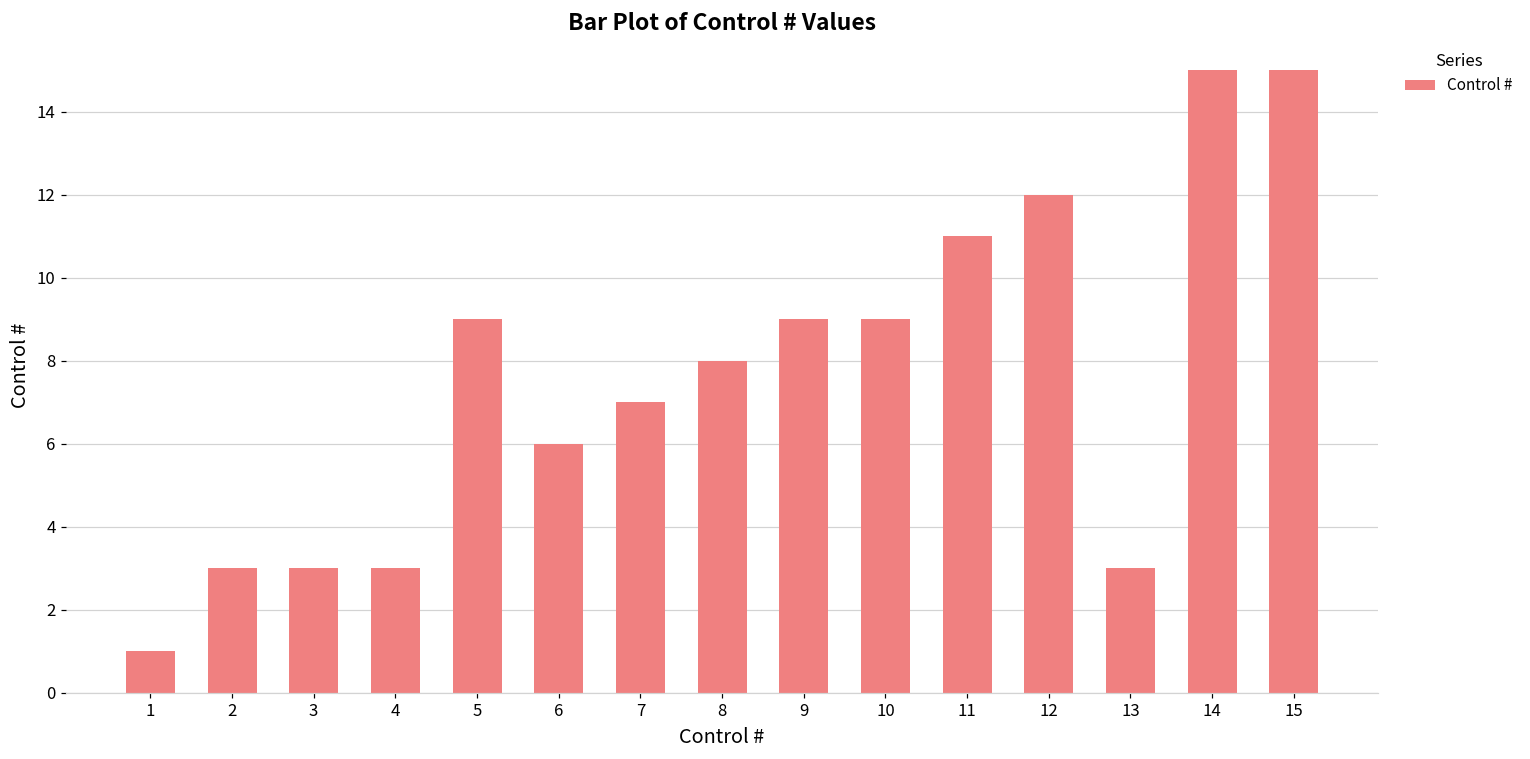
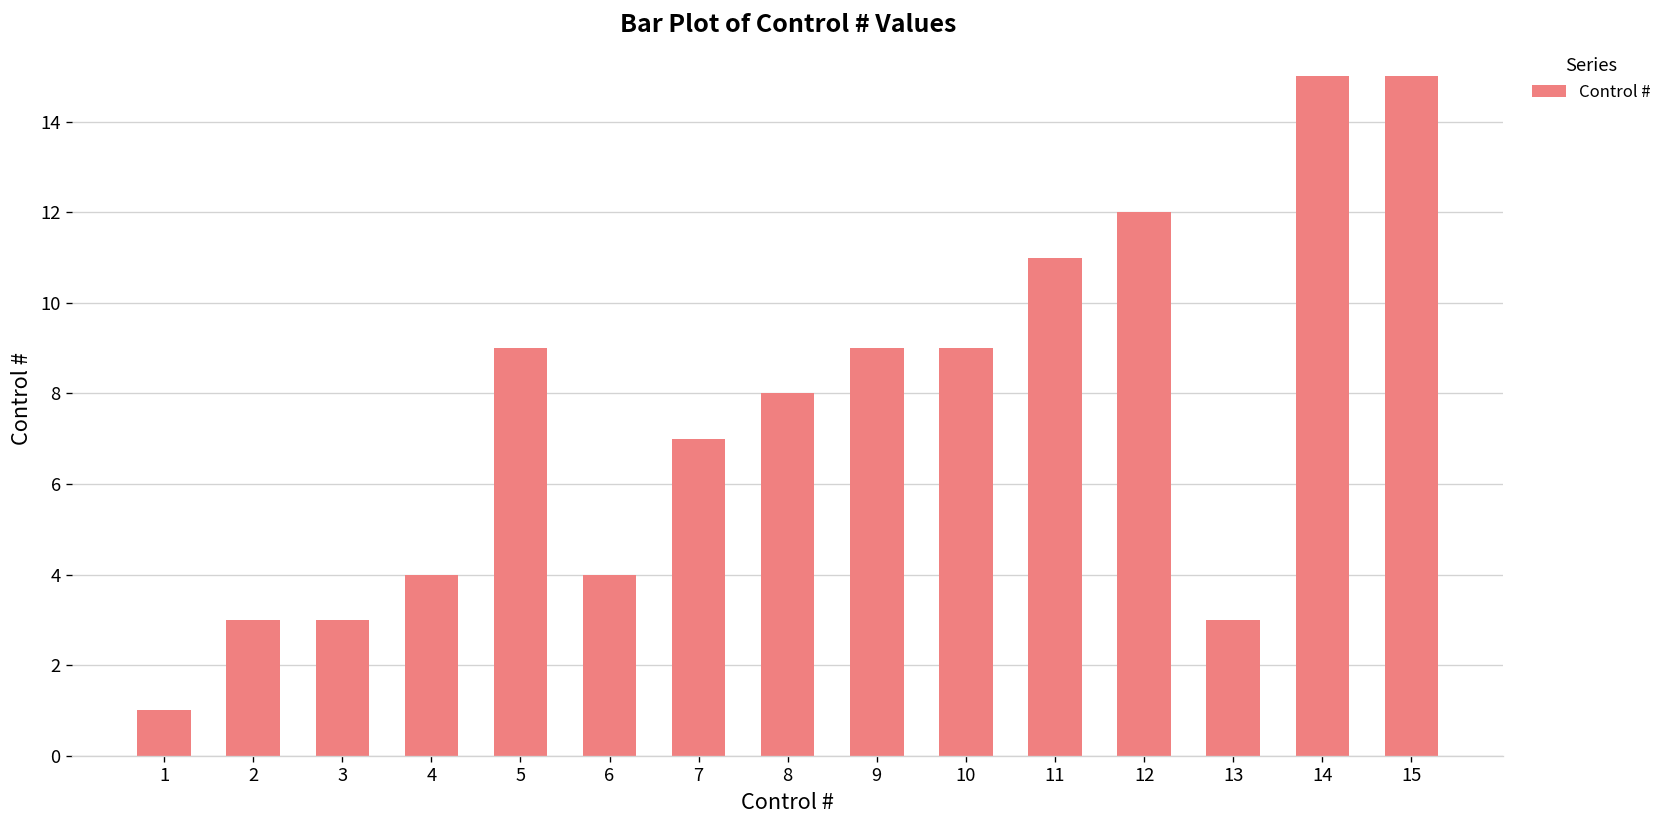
4: 3 -> 4
6: 6 -> 4
